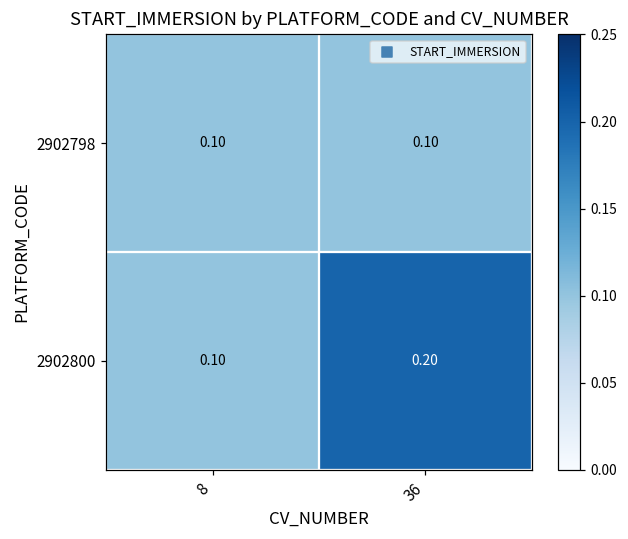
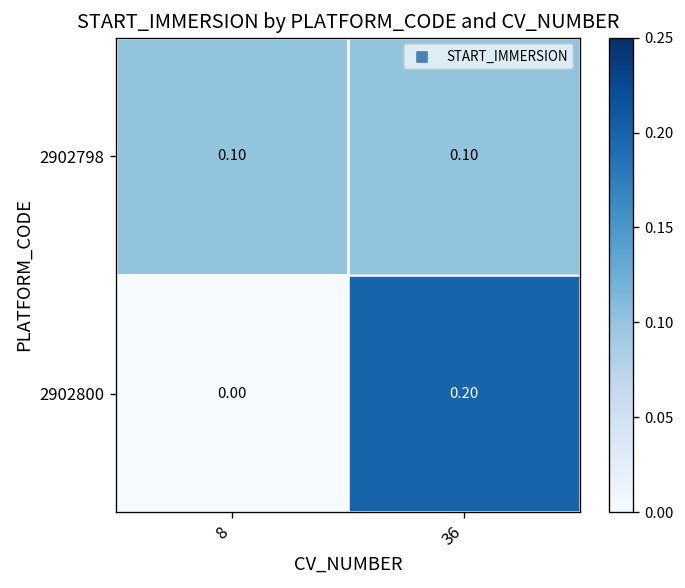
2902800, 8: 0.10 -> 0.00
